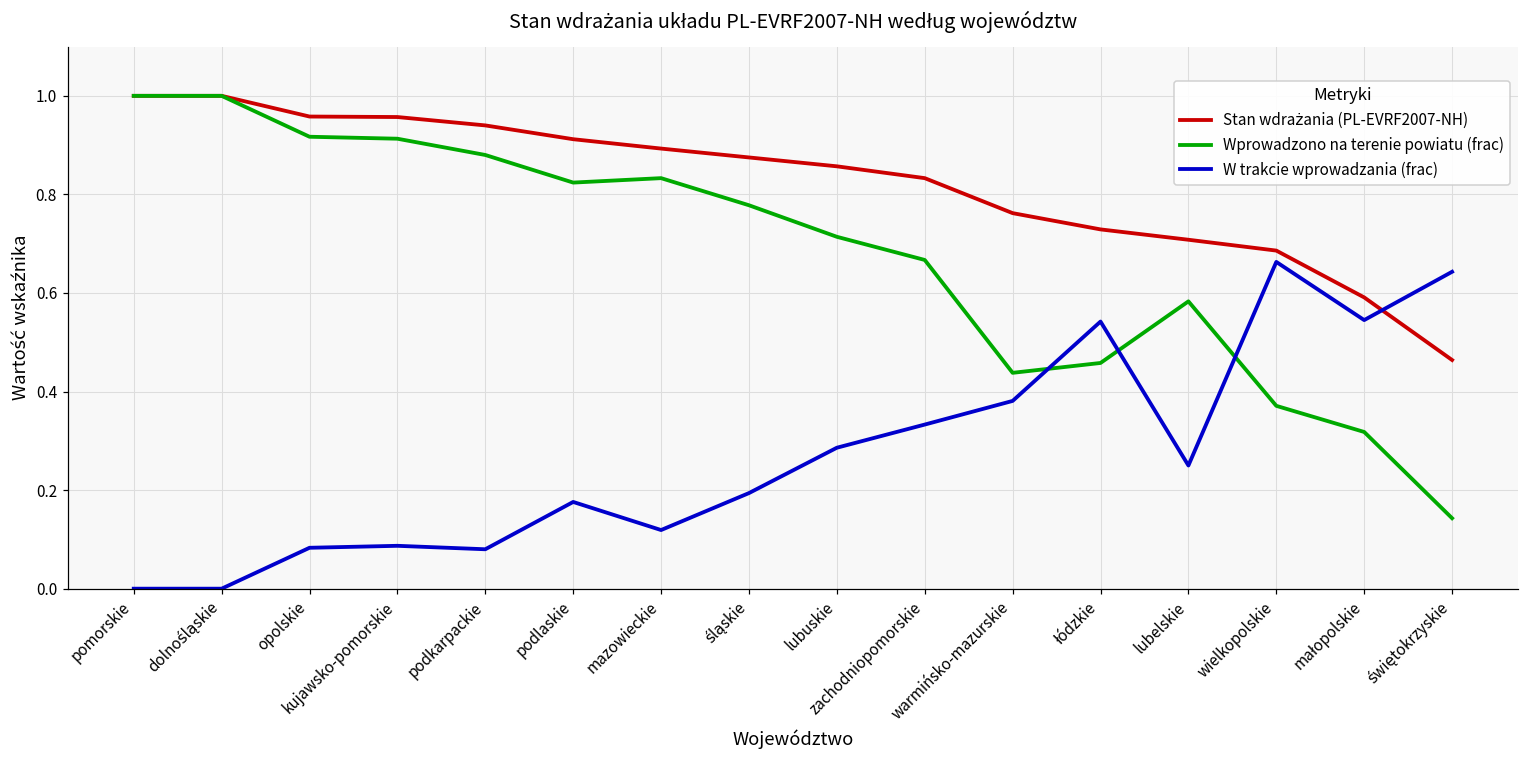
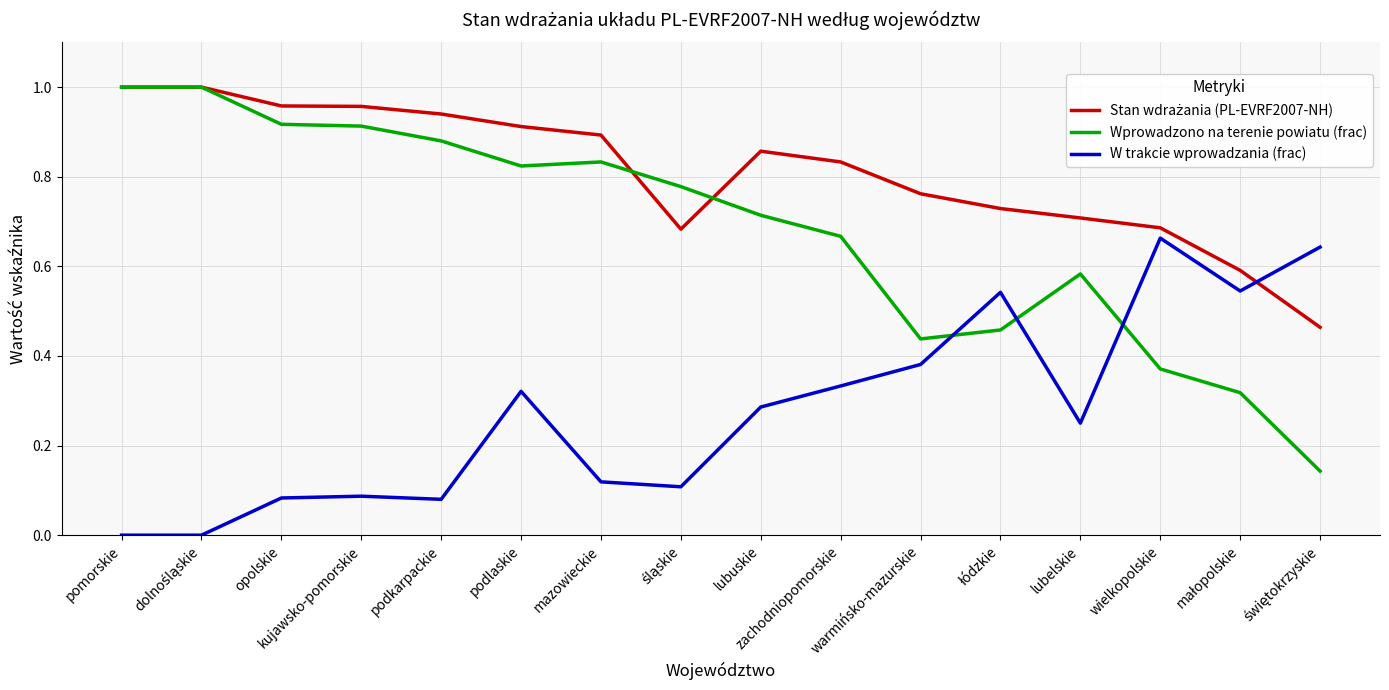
W trakcie wprowadzania (frac), podlaskie: 0.18 -> 0.32
Stan wdrażania (PL-EVRF2007-NH), śląskie: 0.88 -> 0.68
W trakcie wprowadzania (frac), śląskie: 0.19 -> 0.11
